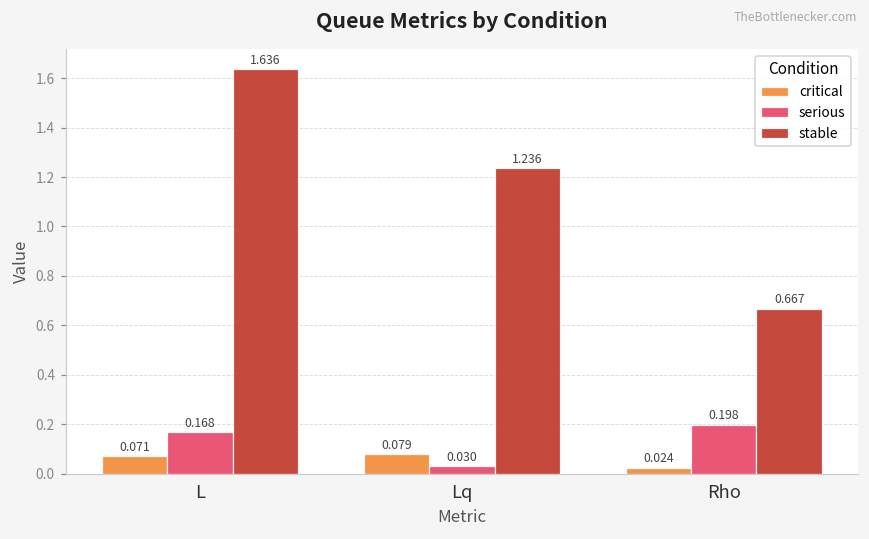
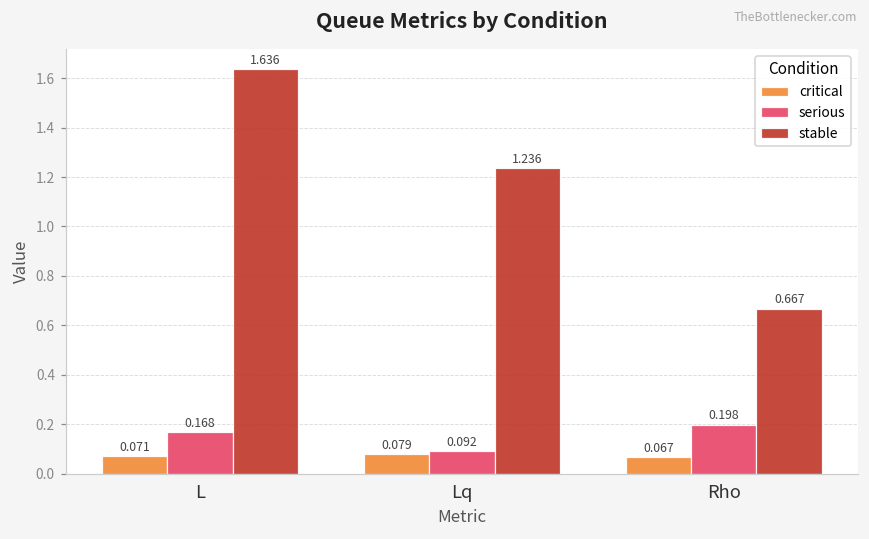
serious, Lq: 0.030 -> 0.092
critical, Rho: 0.024 -> 0.067
